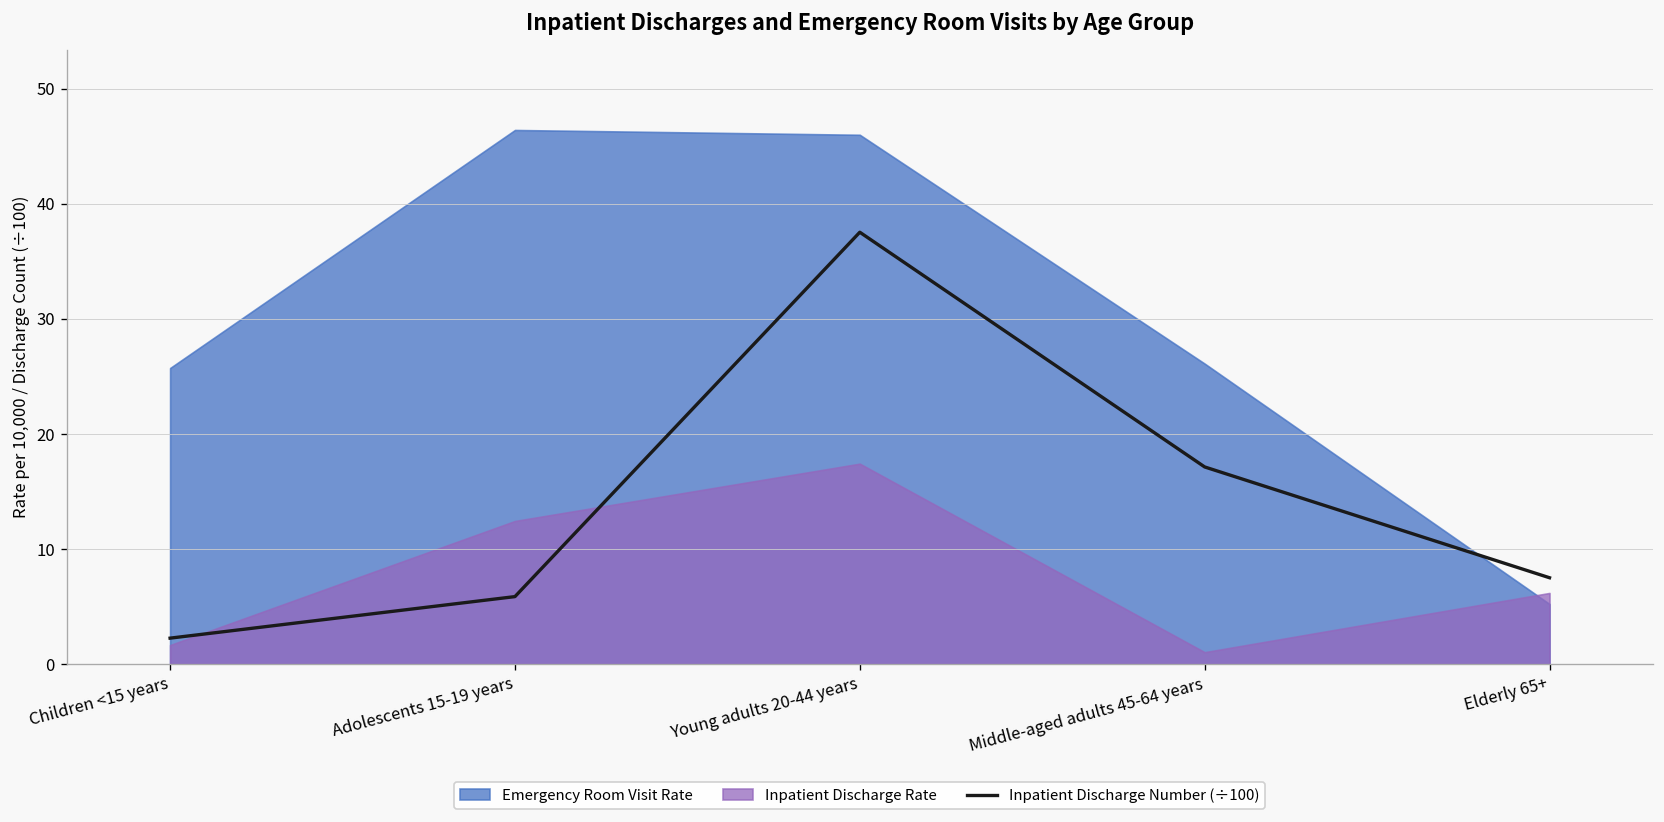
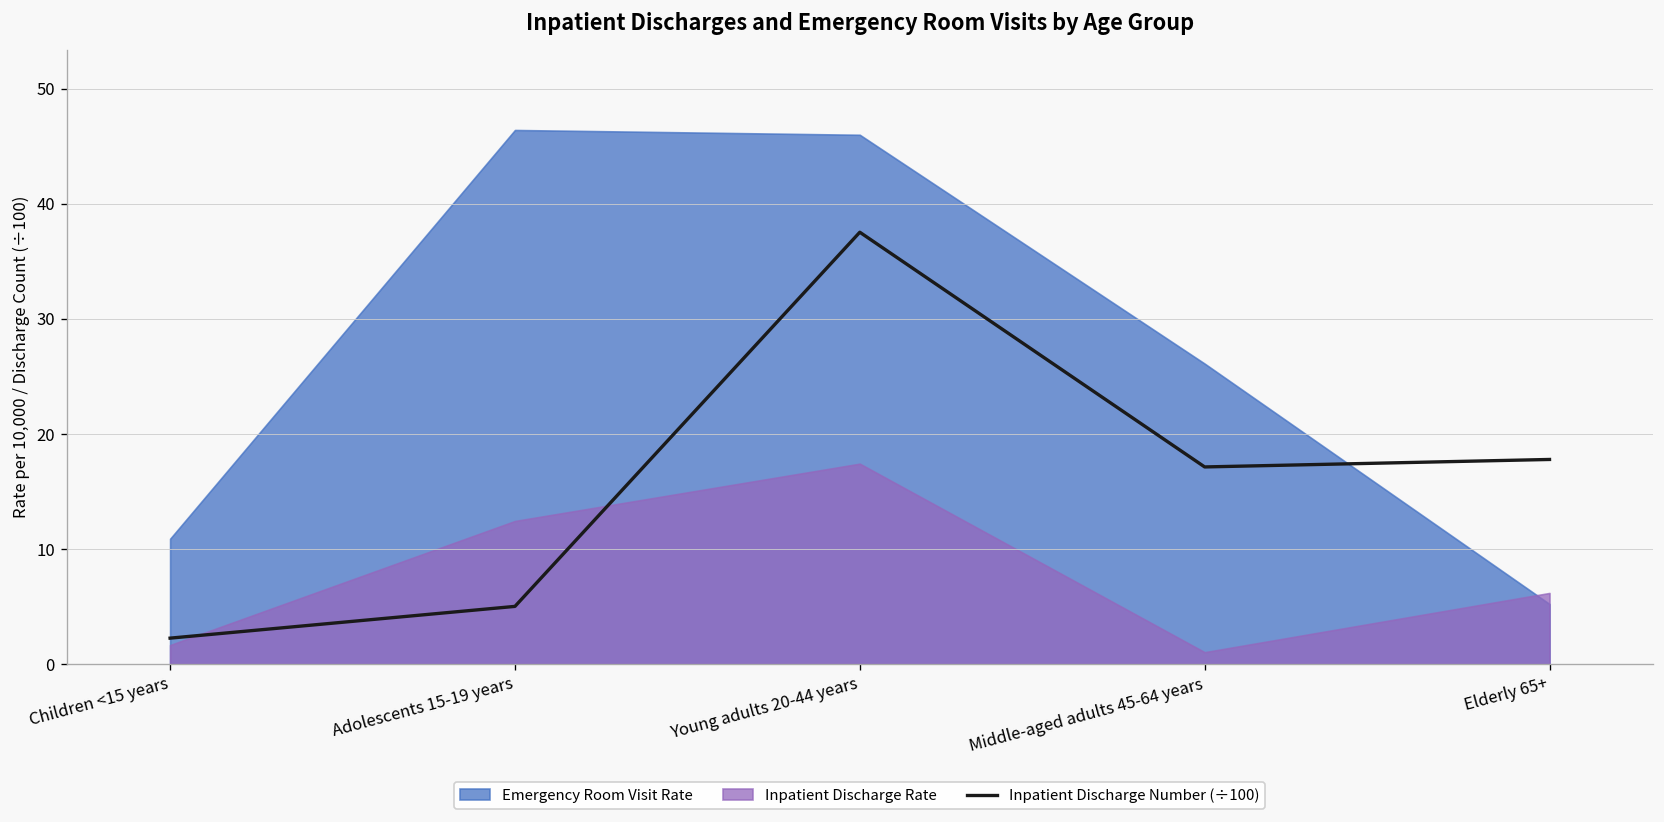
Emergency Room Visit Rate, Children <15 years: 26 -> 11
Inpatient Discharge Number (÷100), Adolescents 15-19 years: 6 -> 5
Inpatient Discharge Number (÷100), Elderly 65+: 8 -> 18
